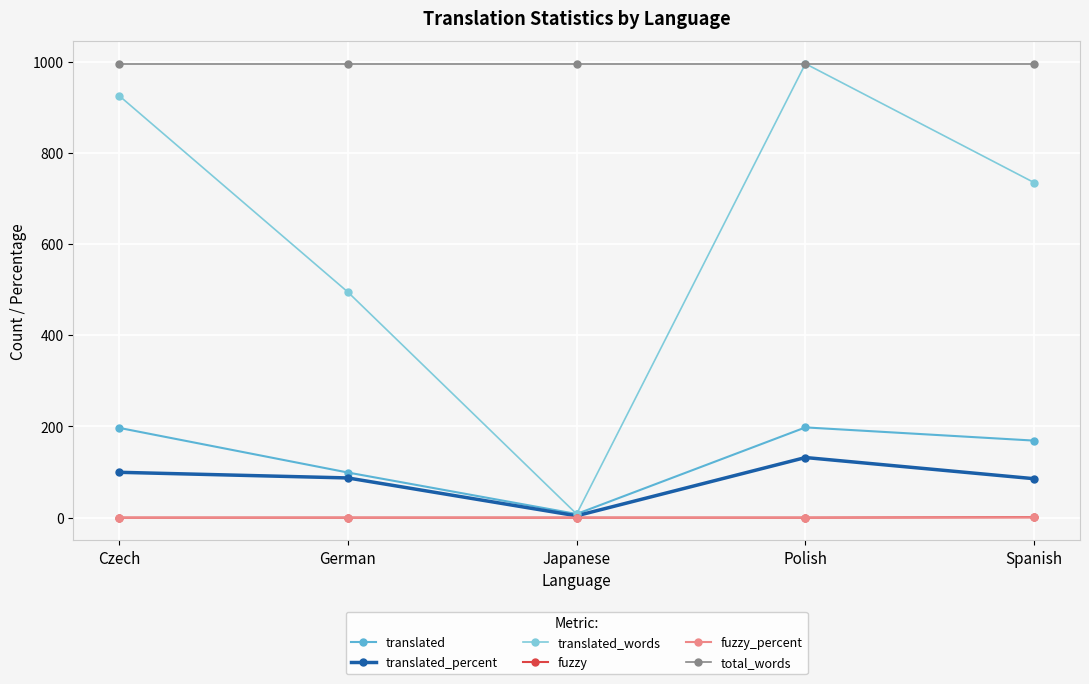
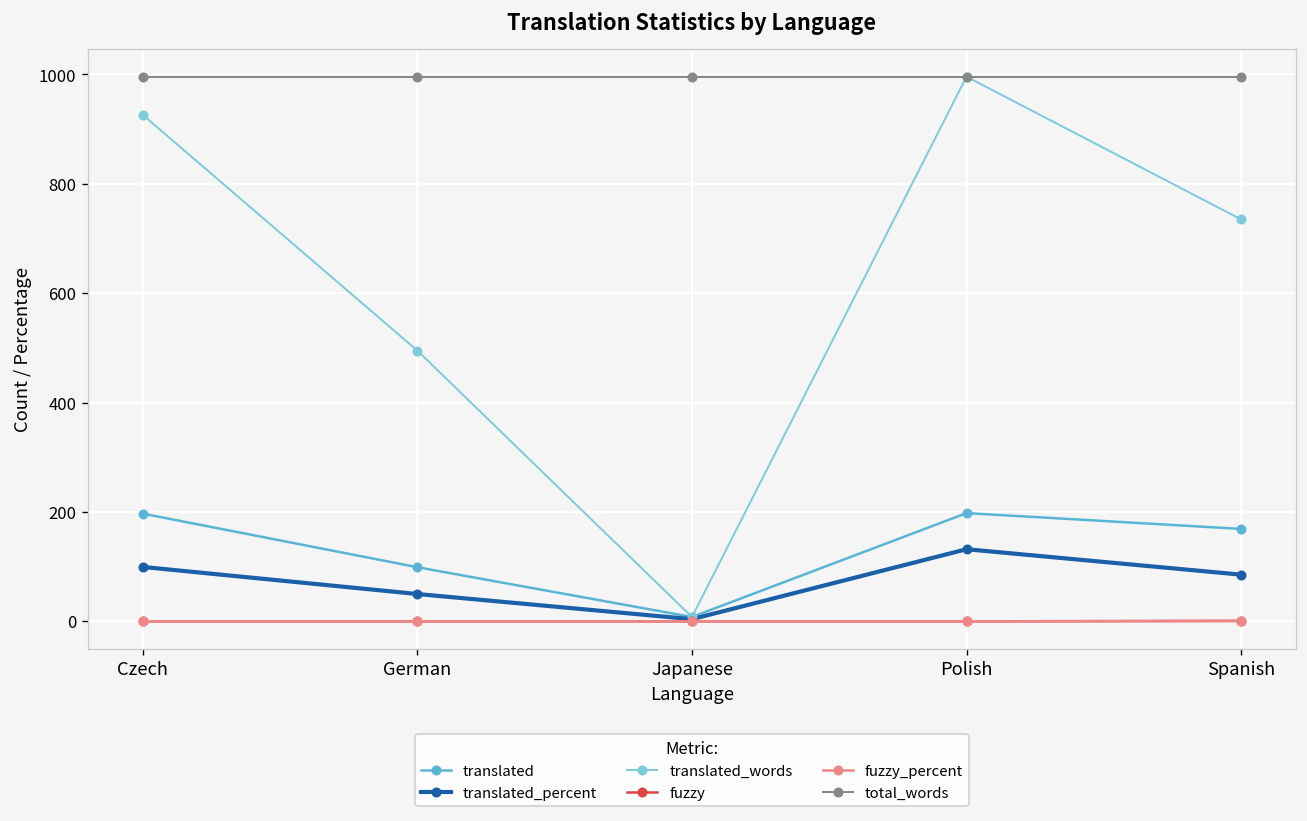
translated_percent, German: 90 -> 50
